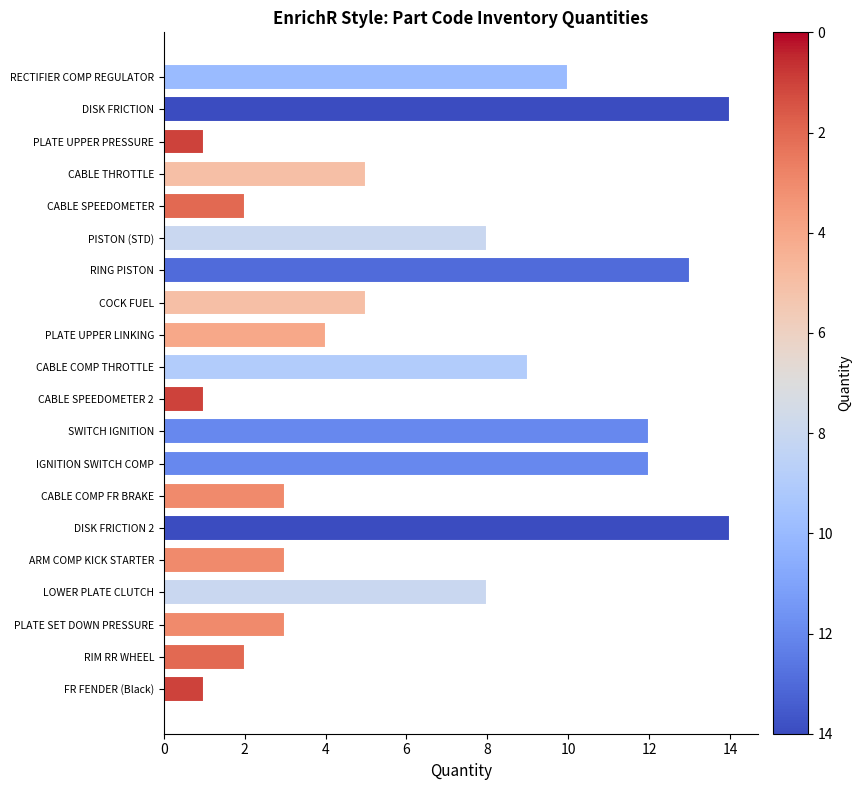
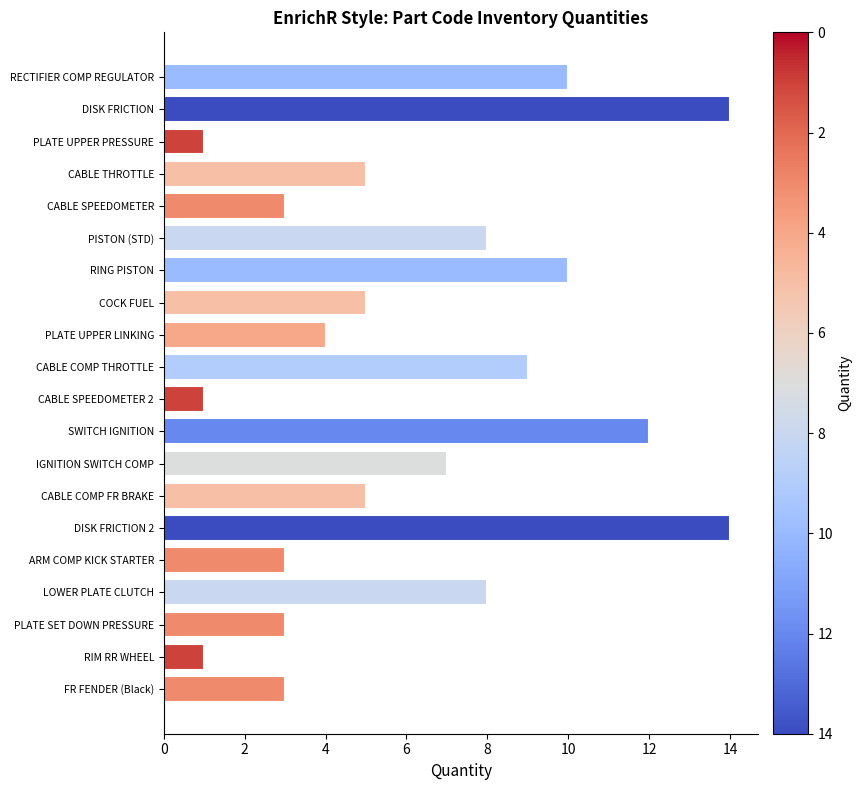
CABLE SPEEDOMETER: 2 -> 3
RING PISTON: 13 -> 10
IGNITION SWITCH COMP: 12 -> 7
CABLE COMP FR BRAKE: 3 -> 5
RIM RR WHEEL: 2 -> 1
FR FENDER (Black): 1 -> 3
